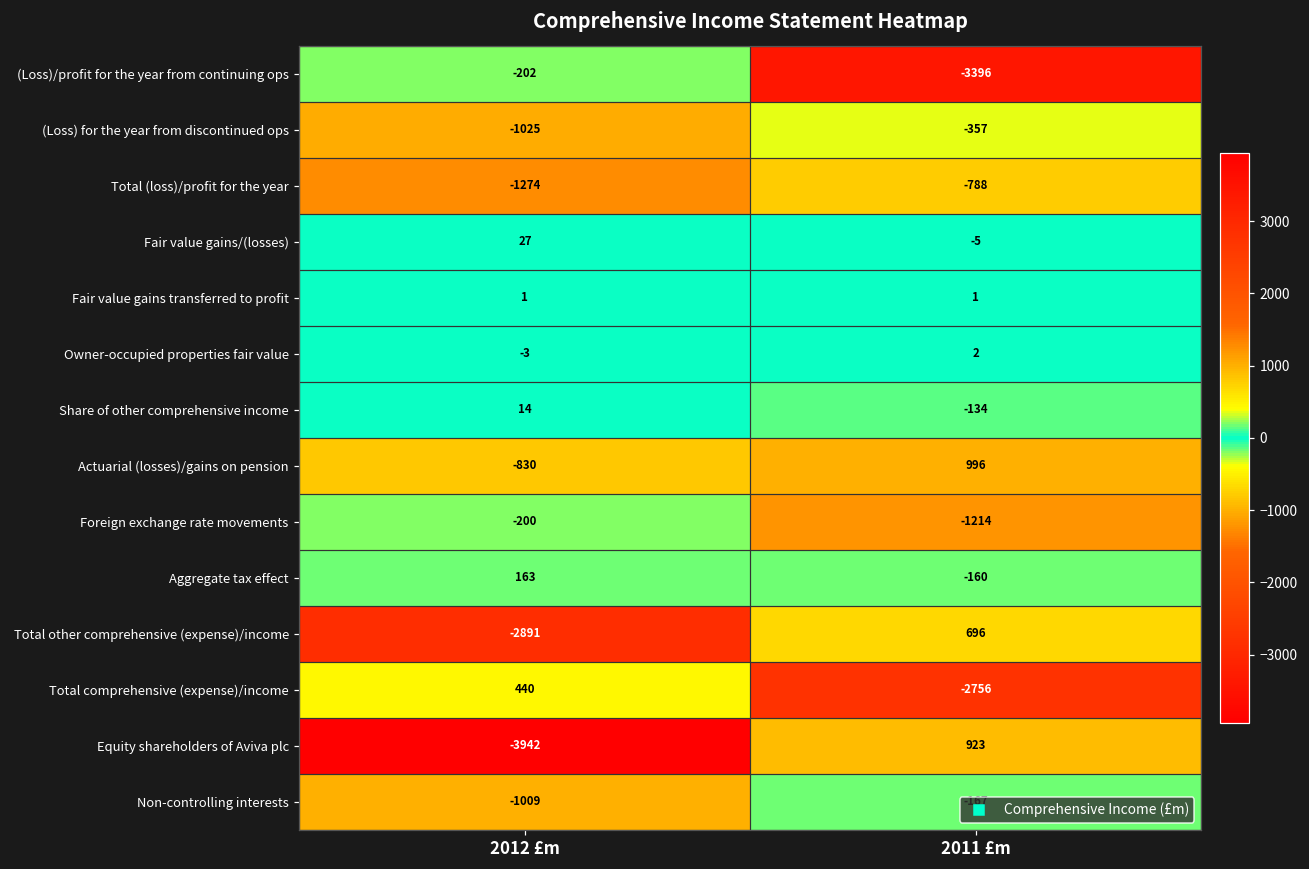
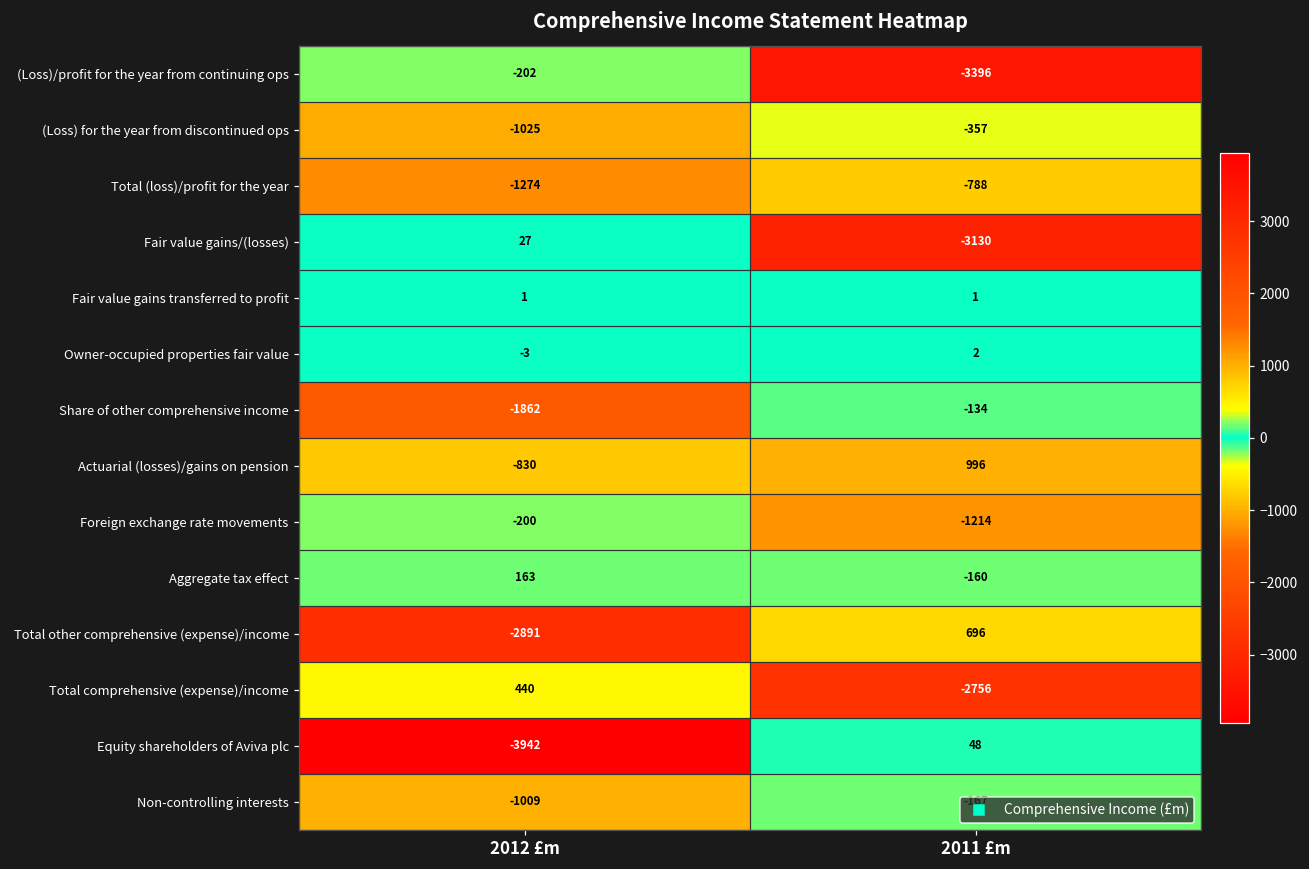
Fair value gains/(losses), 2011 £m: -5 -> -3130
Share of other comprehensive income, 2012 £m: 14 -> -1862
Equity shareholders of Aviva plc, 2011 £m: 923 -> 48
